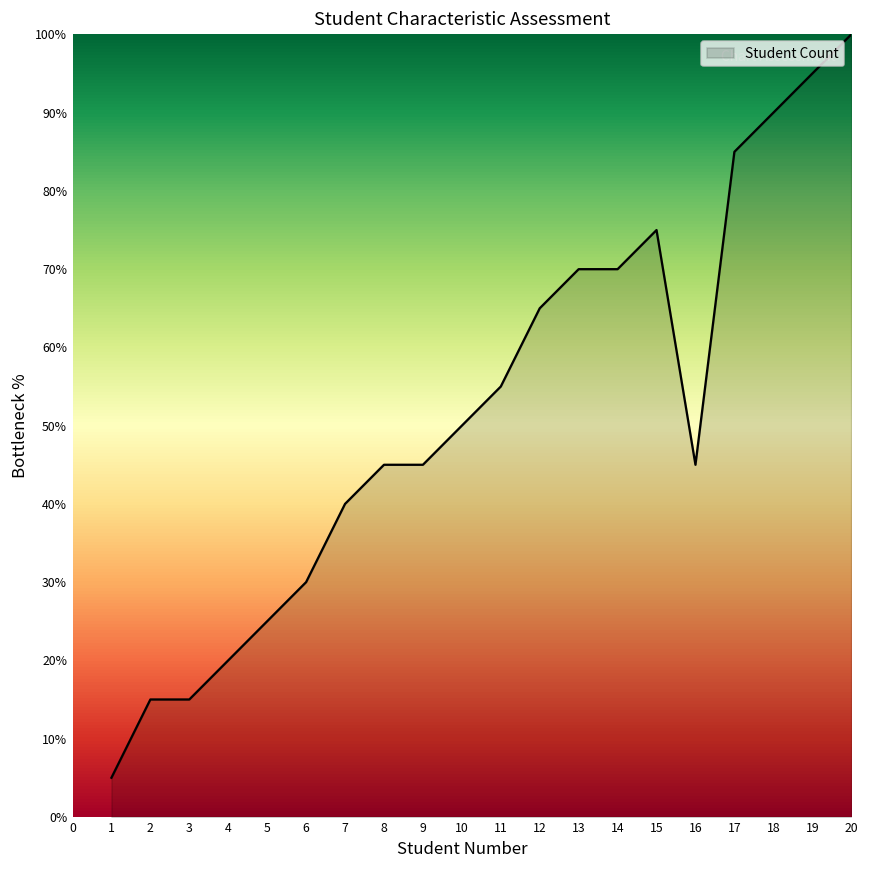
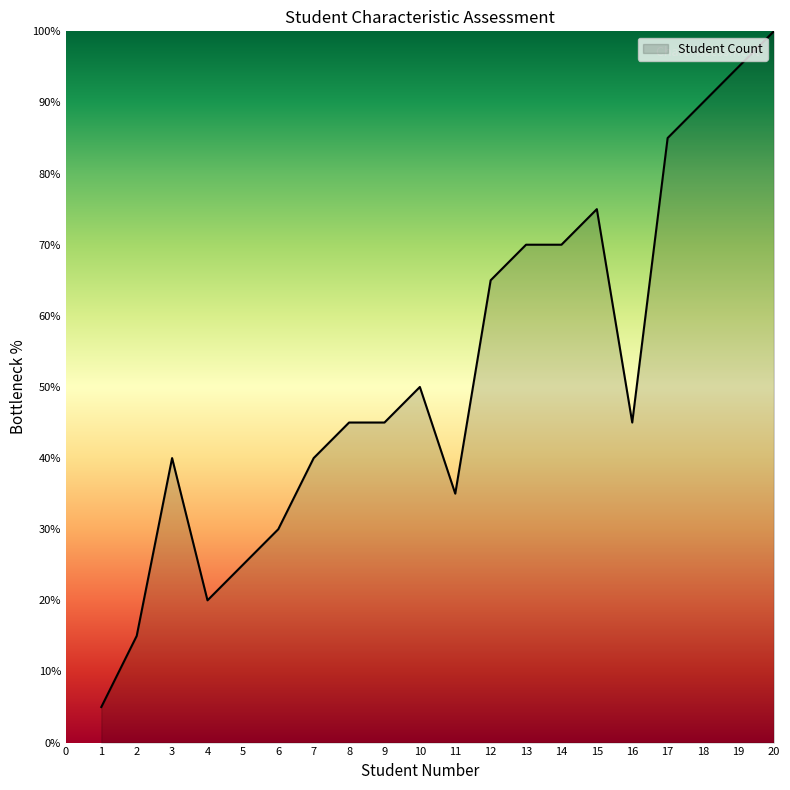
3: 15% -> 40%
11: 55% -> 35%
